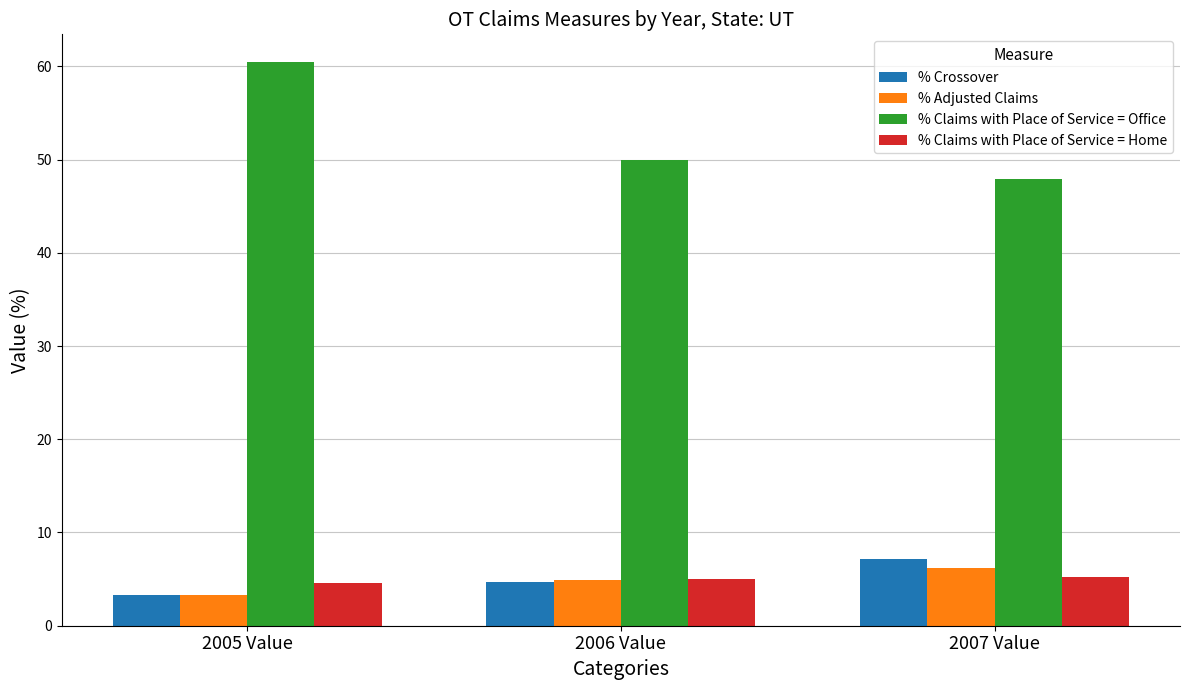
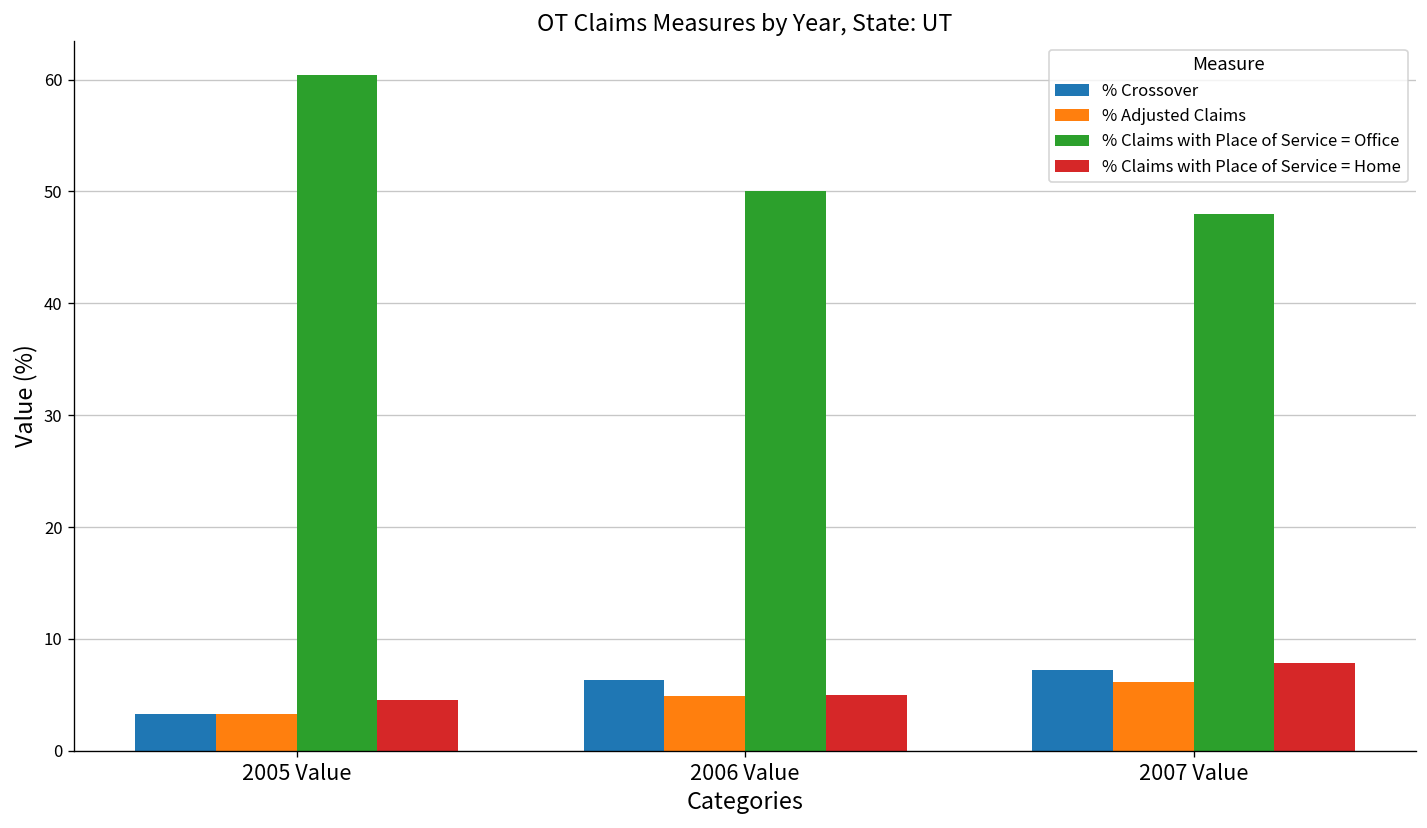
% Crossover, 2006 Value: 5 -> 6
% Claims with Place of Service = Home, 2007 Value: 5 -> 8
